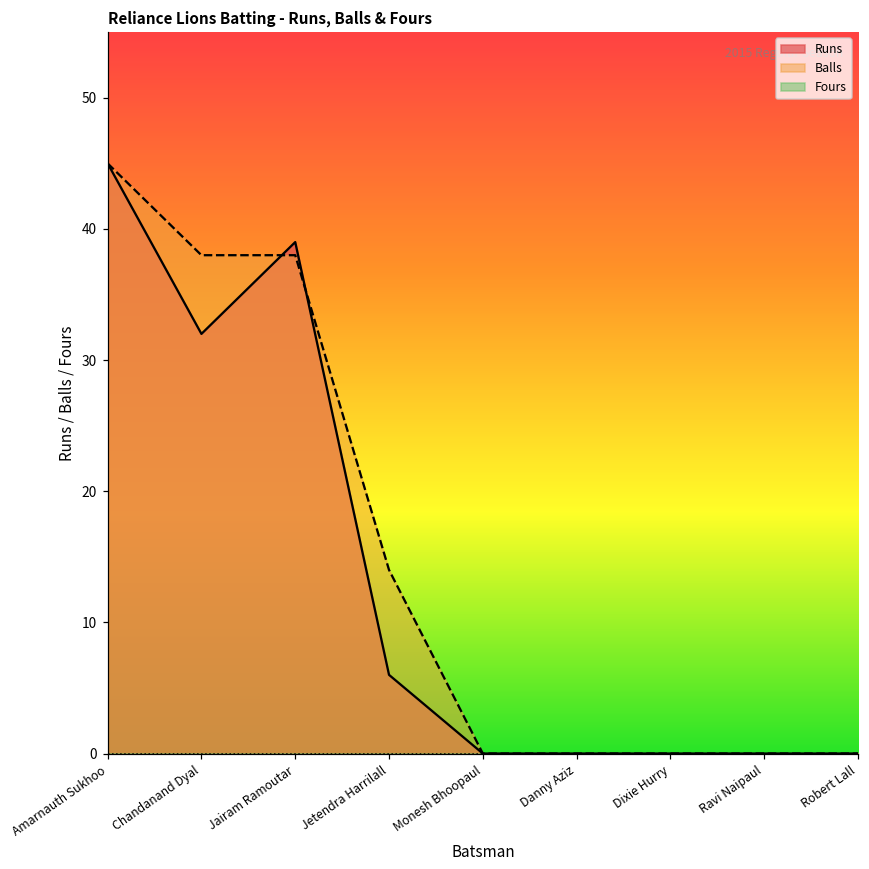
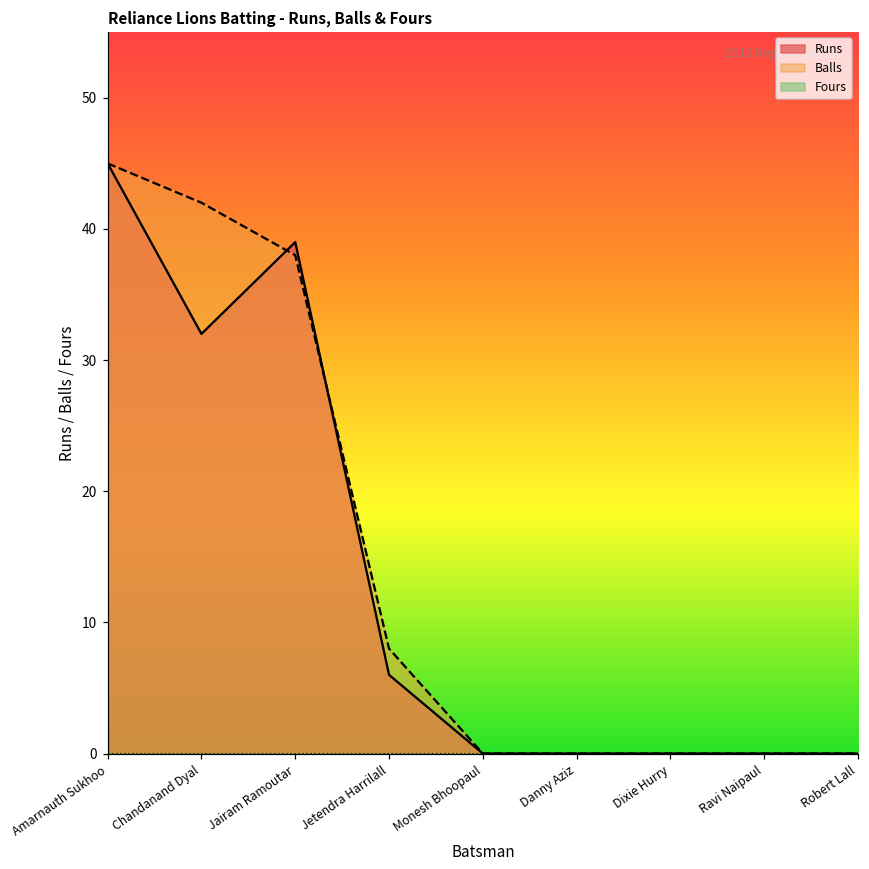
Balls, Chandanand Dyal: 38 -> 42
Balls, Jetendra Harrilall: 14 -> 8
